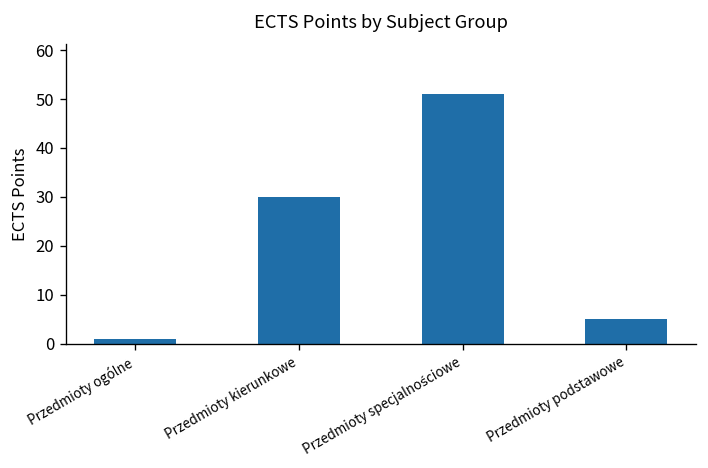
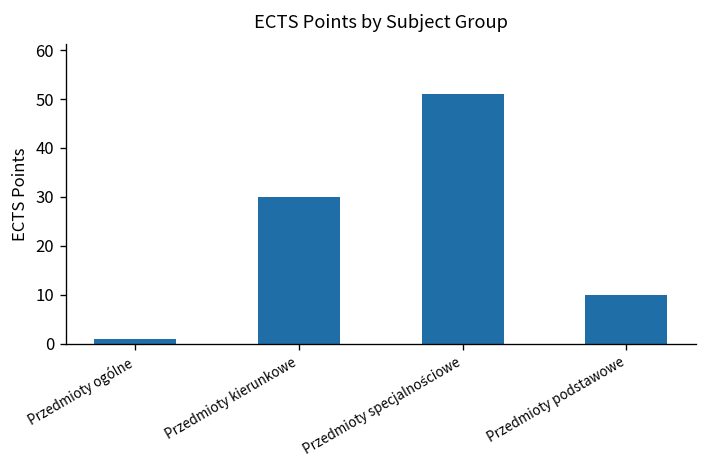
Przedmioty podstawowe: 5 -> 10
